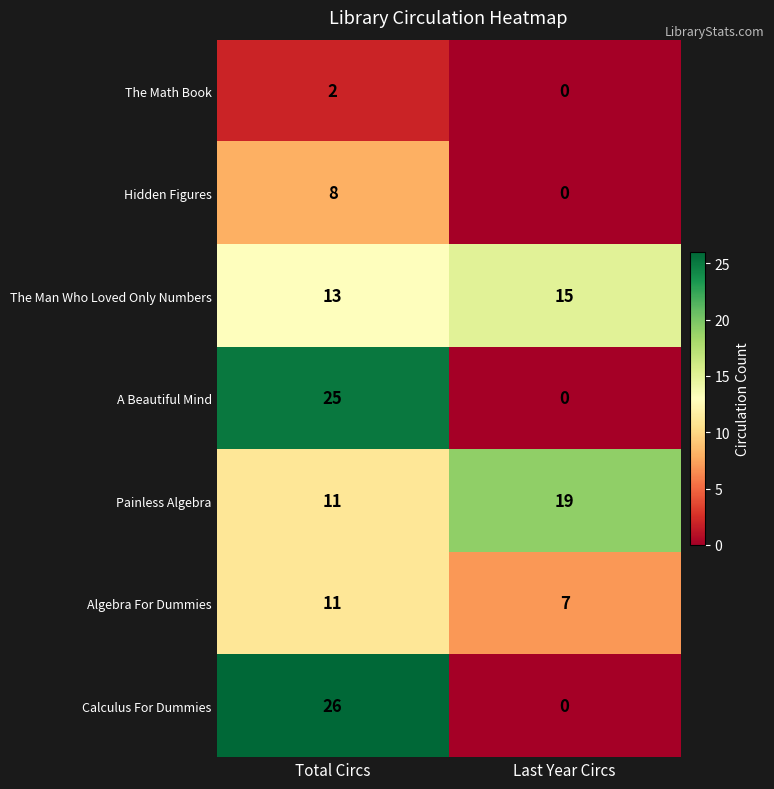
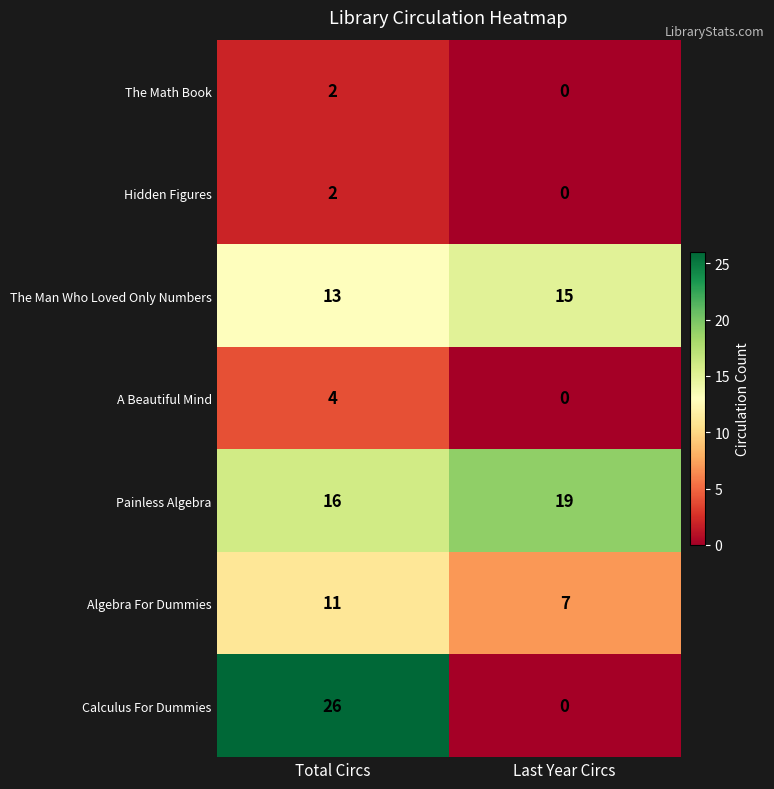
Hidden Figures, Total Circs: 8 -> 2
A Beautiful Mind, Total Circs: 25 -> 4
Painless Algebra, Total Circs: 11 -> 16
